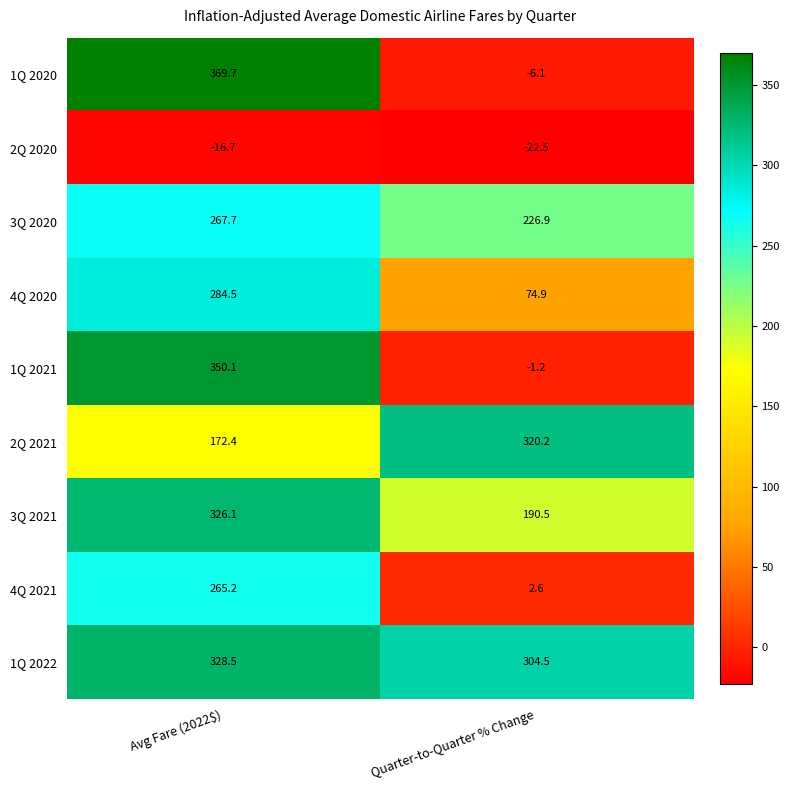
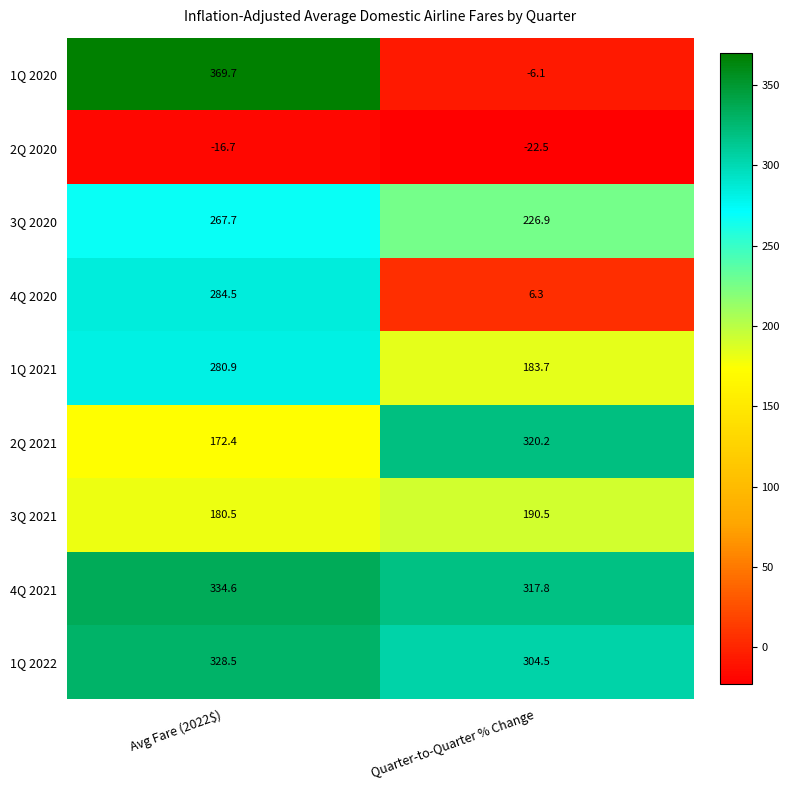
4Q 2020, Quarter-to-Quarter % Change: 74.9 -> 6.3
1Q 2021, Avg Fare (2022$): 350.1 -> 280.9
1Q 2021, Quarter-to-Quarter % Change: -1.2 -> 183.7
3Q 2021, Avg Fare (2022$): 326.1 -> 180.5
4Q 2021, Avg Fare (2022$): 265.2 -> 334.6
4Q 2021, Quarter-to-Quarter % Change: 2.6 -> 317.8
